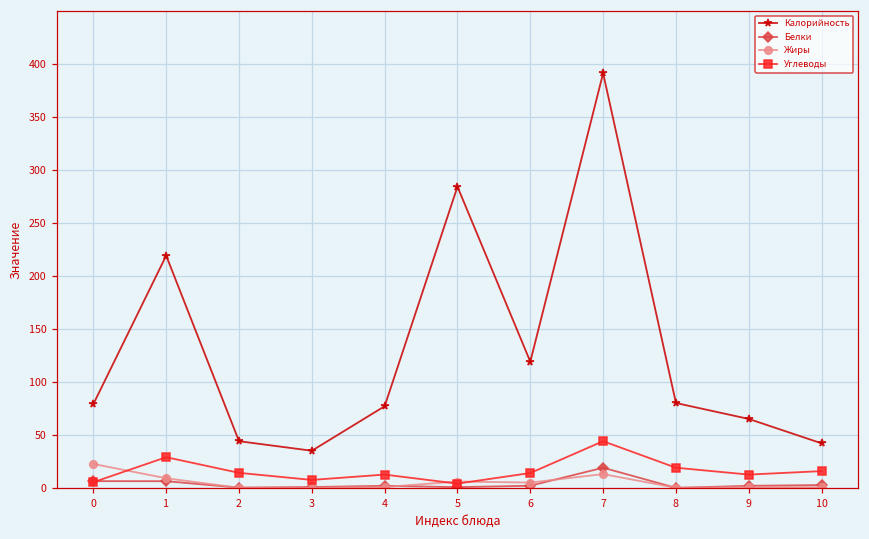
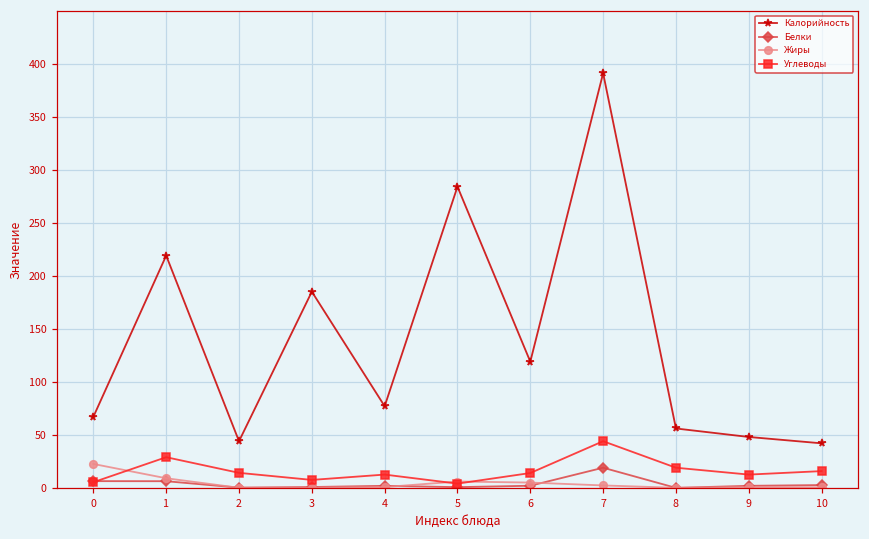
Калорийность, 0: 80 -> 70
Калорийность, 3: 40 -> 190
Жиры, 7: 10 -> 0
Калорийность, 8: 80 -> 60
Калорийность, 9: 70 -> 50
